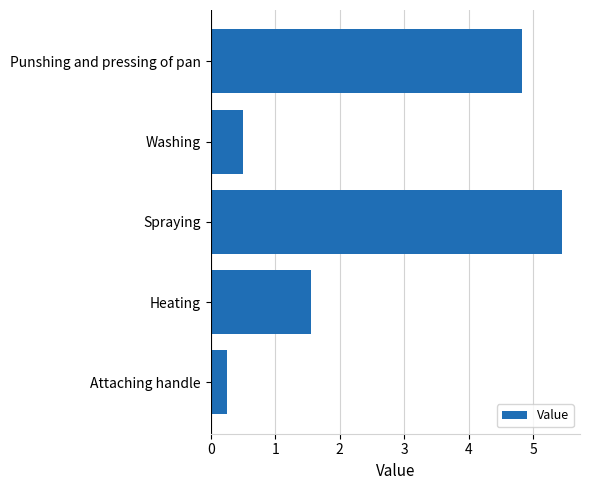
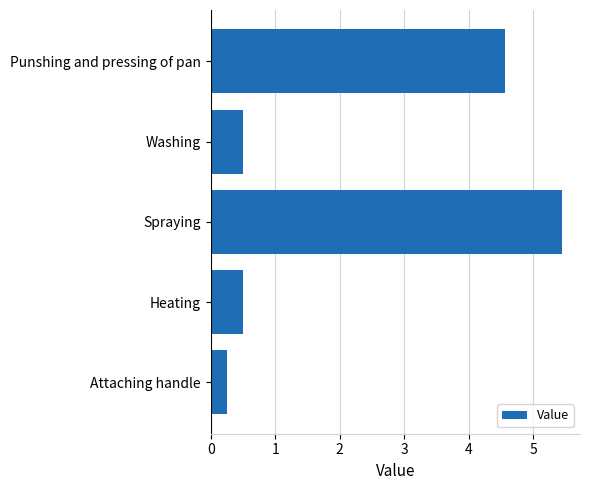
Punshing and pressing of pan: 4.8 -> 4.6
Heating: 1.6 -> 0.5
